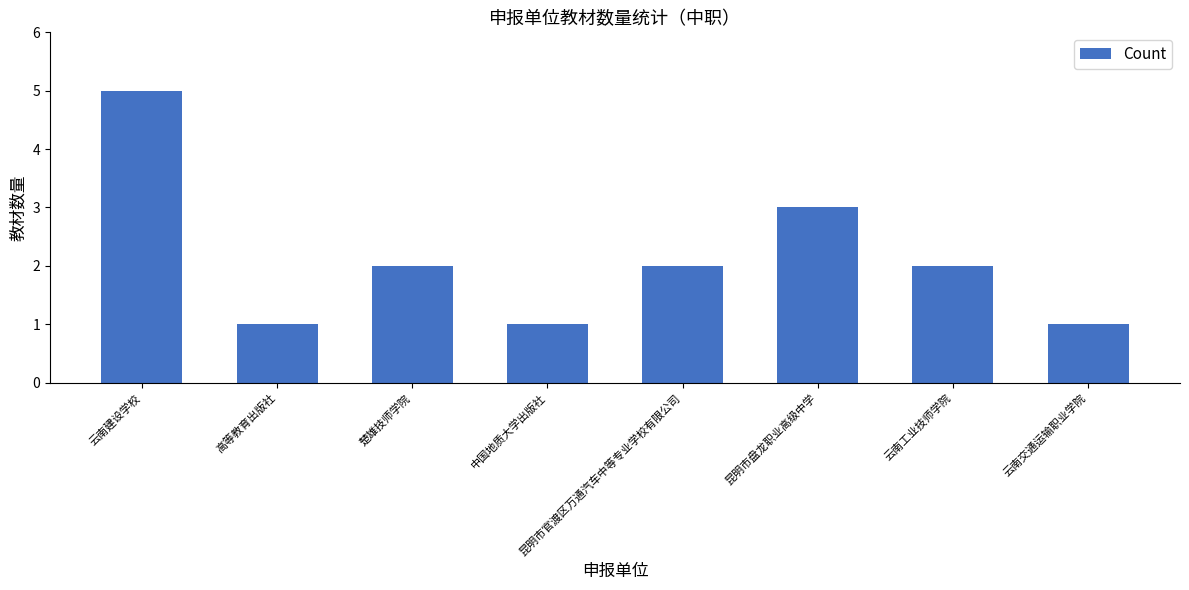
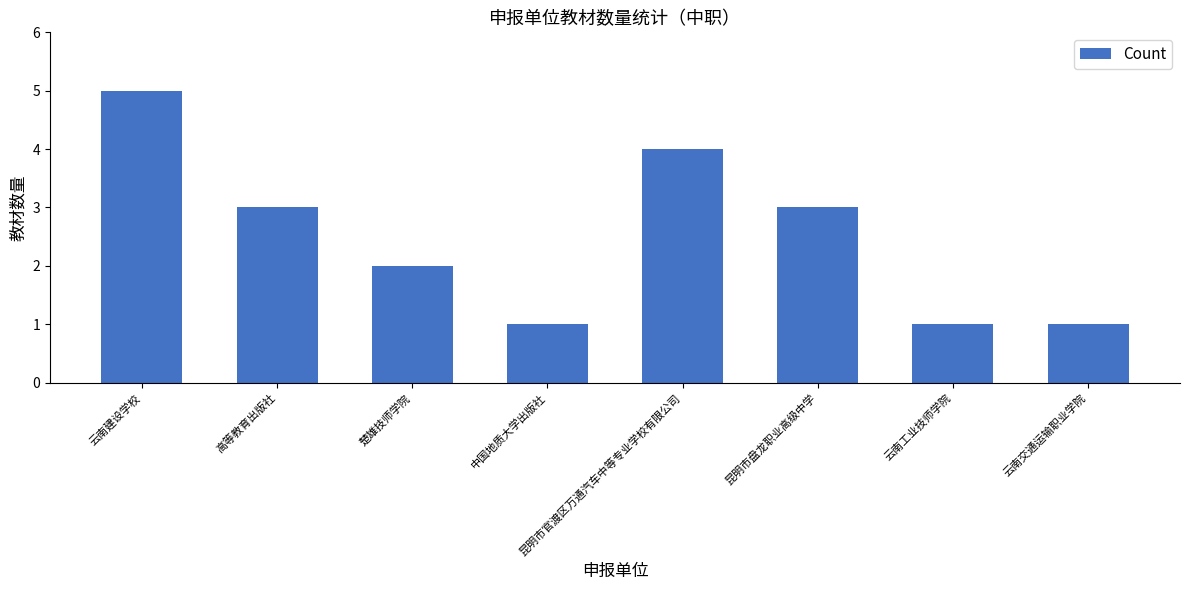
高等教育出版社: 1 -> 3
昆明市官渡区万通汽车中等专业学校有限公司: 2 -> 4
云南工业技师学院: 2 -> 1
